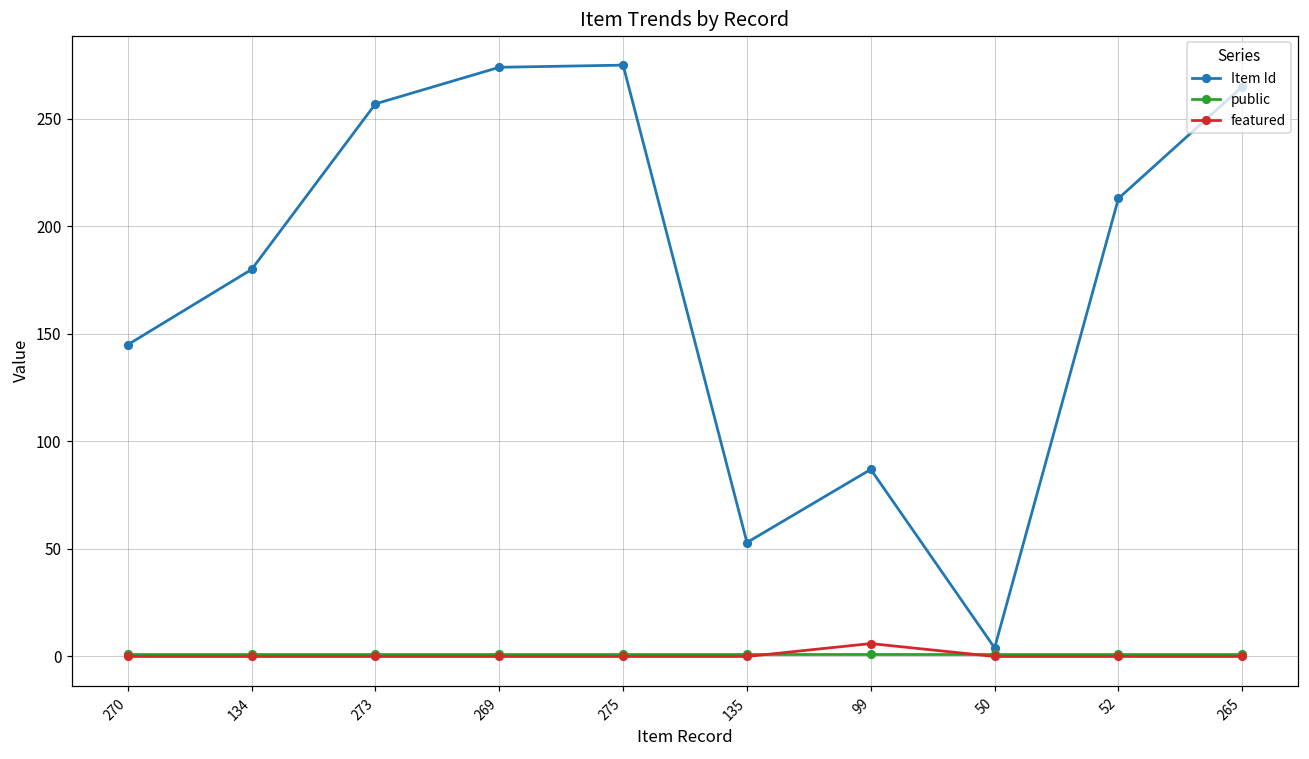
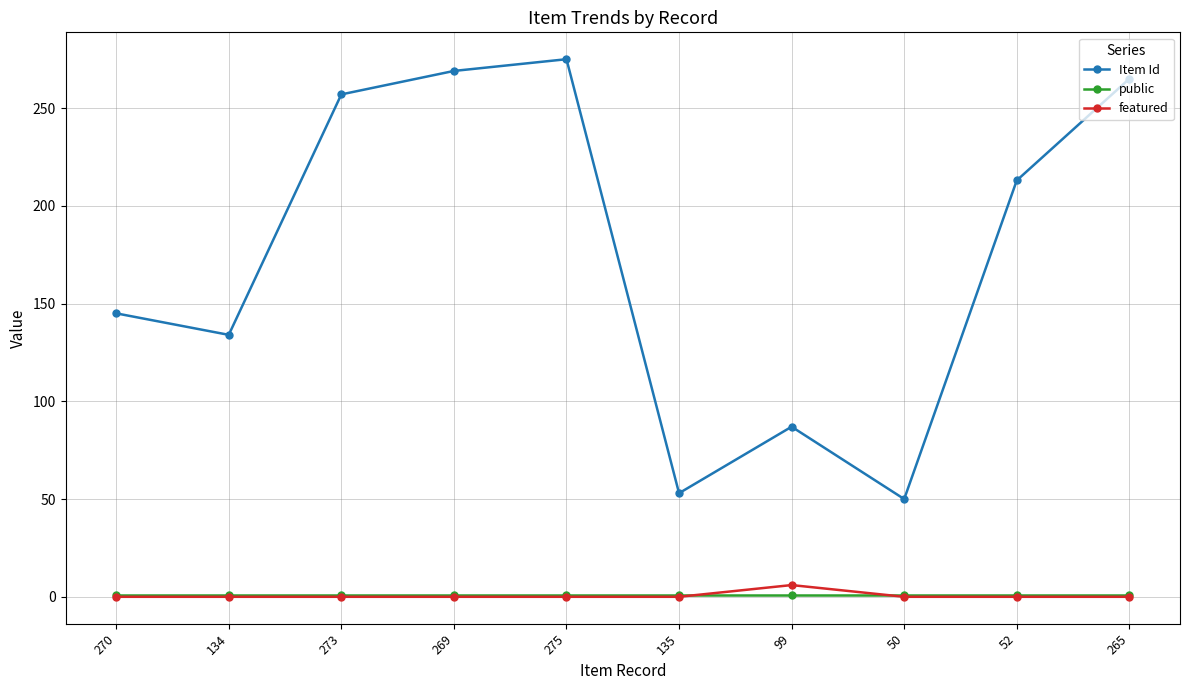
Item Id, 134: 180 -> 134
Item Id, 269: 274 -> 269
Item Id, 50: 4 -> 50
